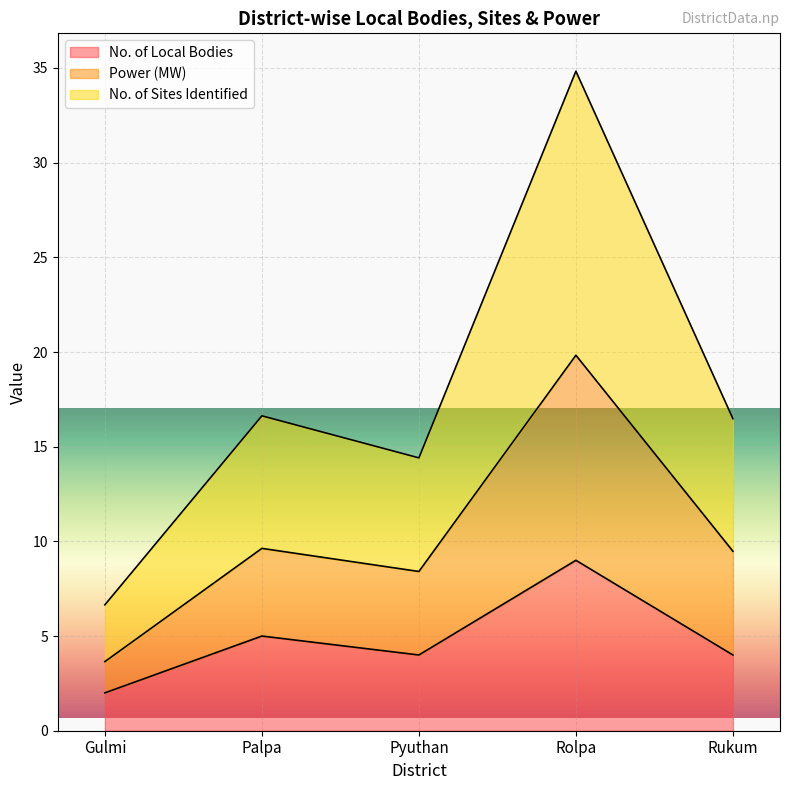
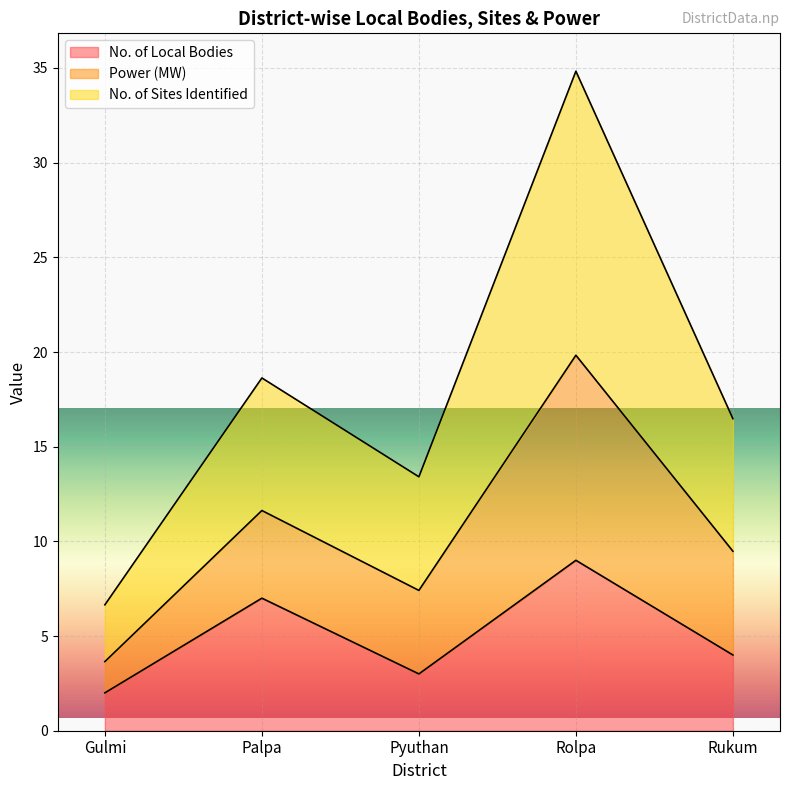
No. of Local Bodies, Palpa: 5 -> 7
No. of Local Bodies, Pyuthan: 4 -> 3
